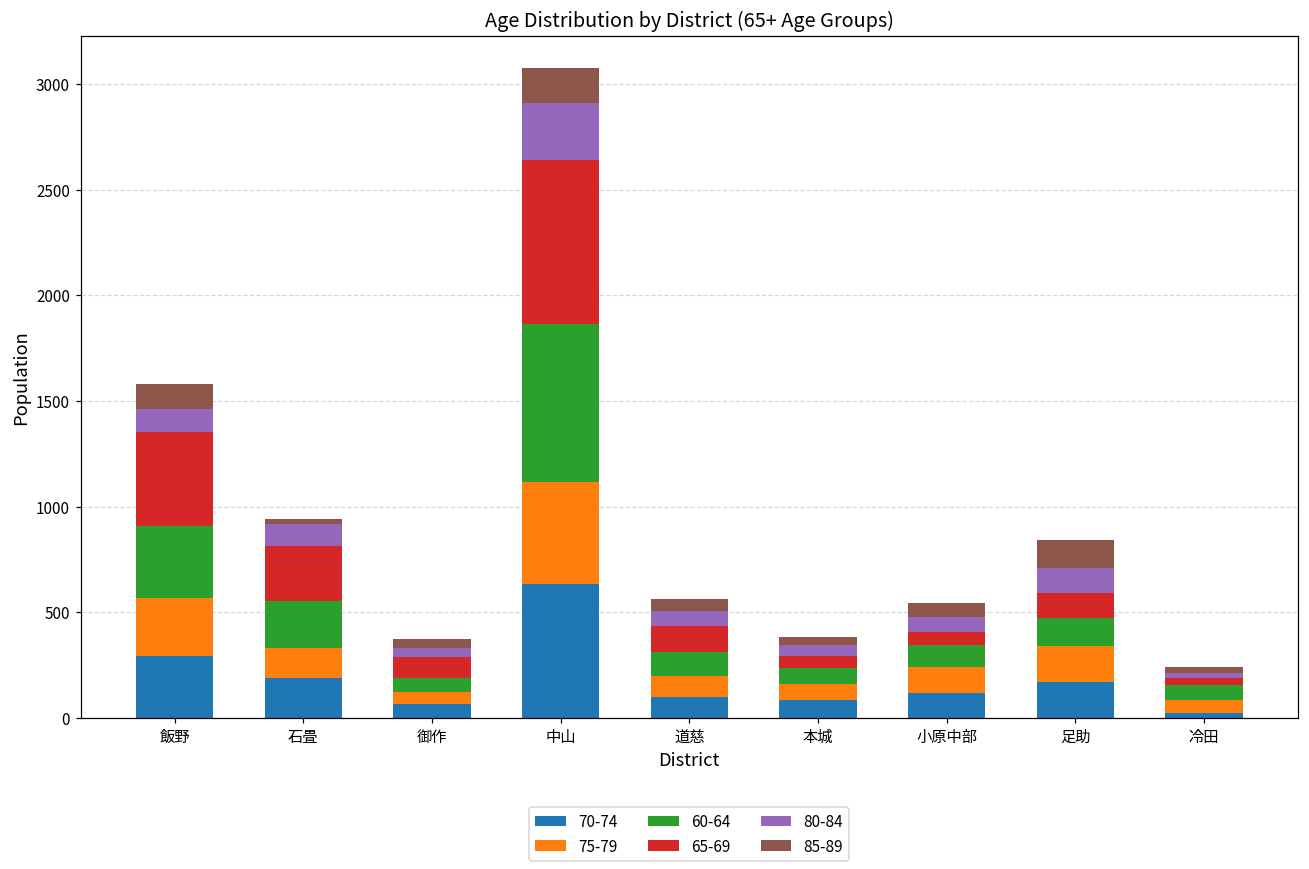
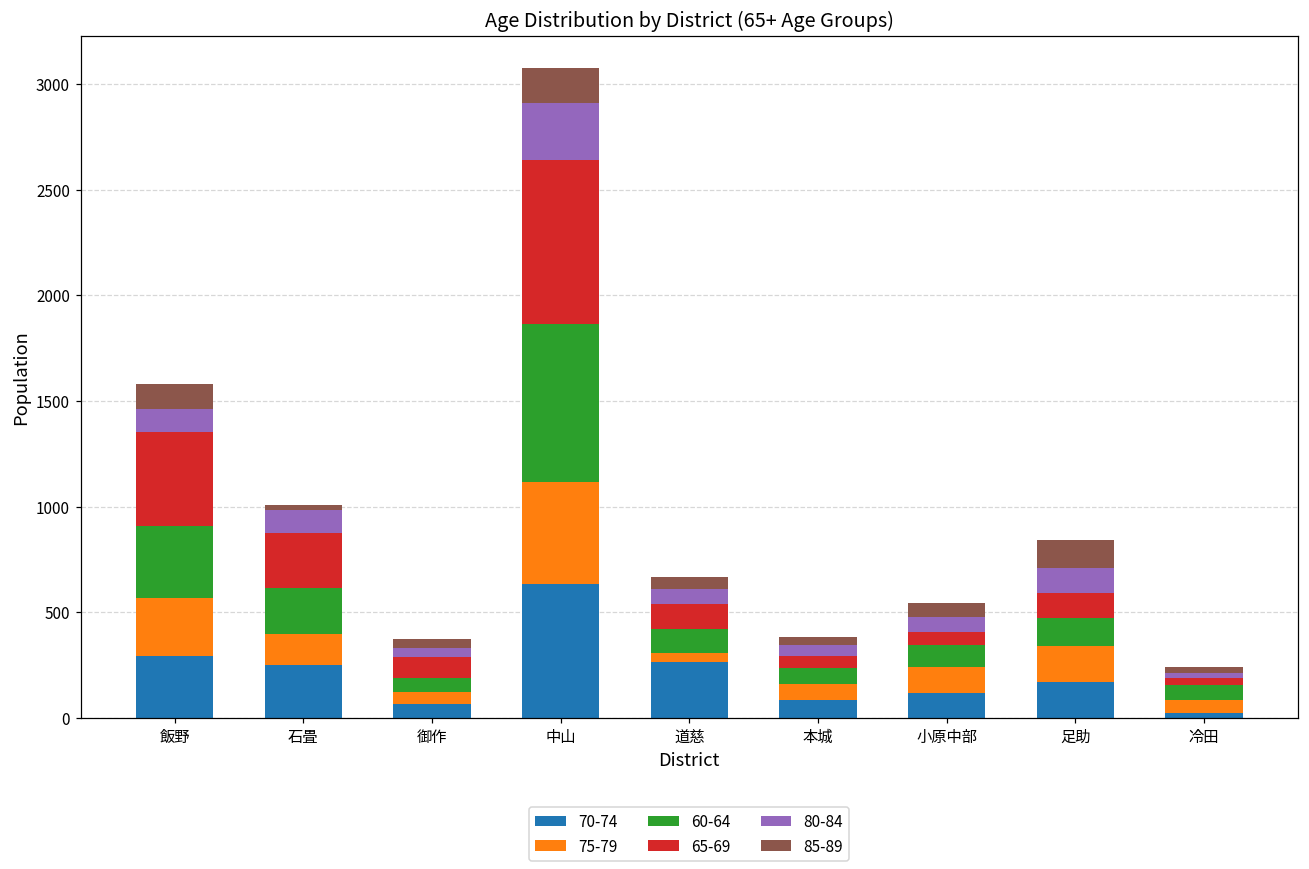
70-74, 石畳: 190 -> 250
70-74, 道慈: 100 -> 270
75-79, 道慈: 100 -> 40
